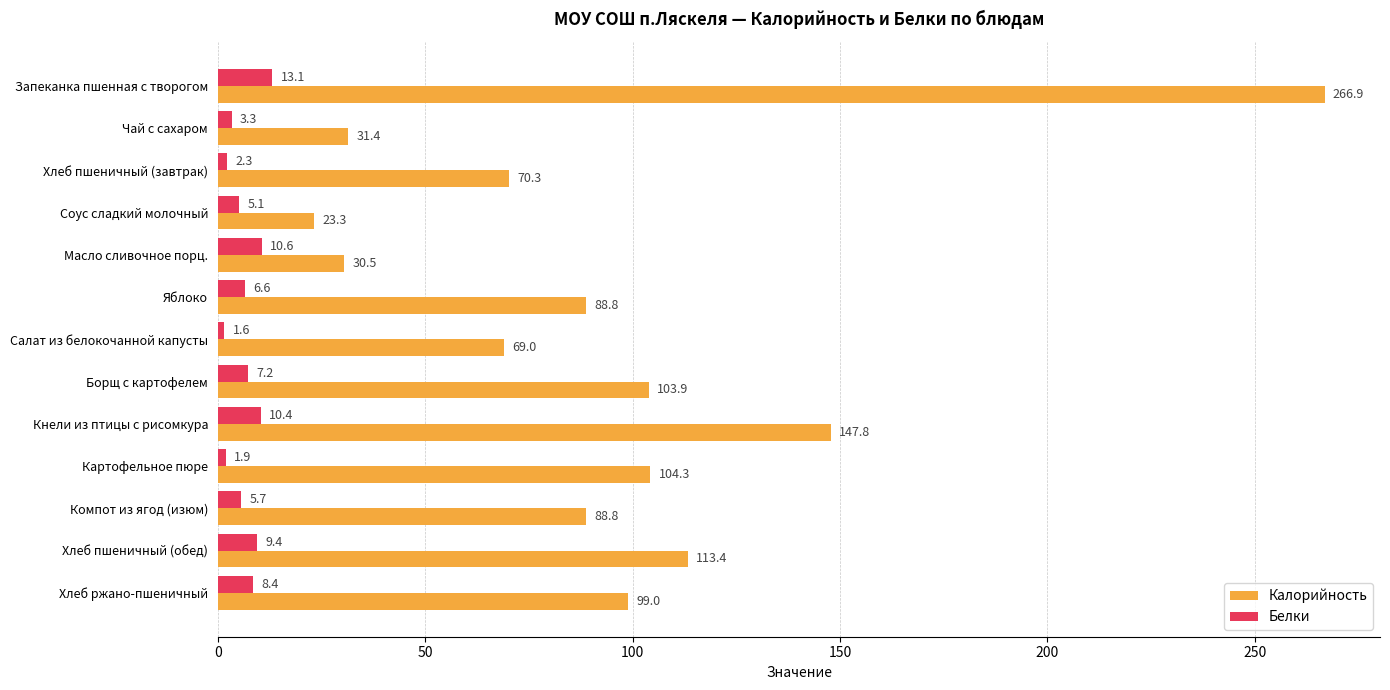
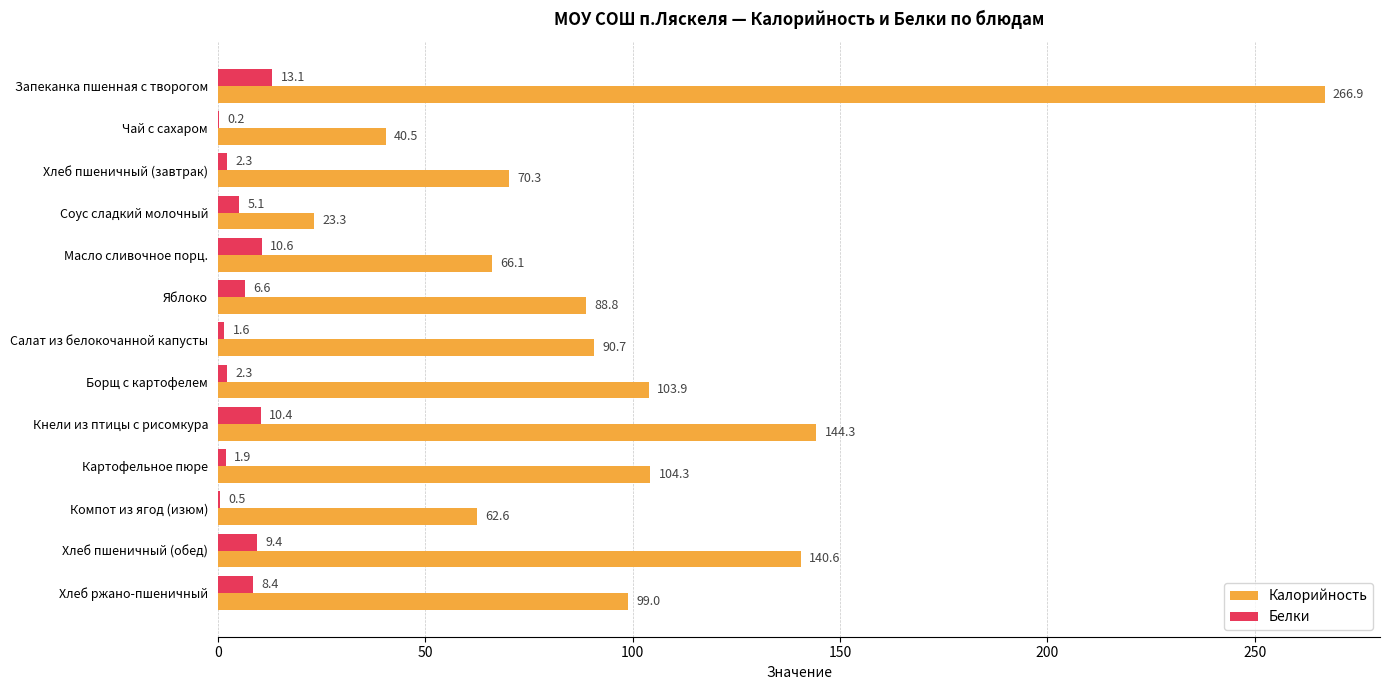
Белки, Чай с сахаром: 3.3 -> 0.2
Калорийность, Чай с сахаром: 31.4 -> 40.5
Калорийность, Масло сливочное порц.: 30.5 -> 66.1
Калорийность, Салат из белокочанной капусты: 69.0 -> 90.7
Белки, Борщ с картофелем: 7.2 -> 2.3
Калорийность, Кнели из птицы с рисомкура: 147.8 -> 144.3
Белки, Компот из ягод (изюм): 5.7 -> 0.5
Калорийность, Компот из ягод (изюм): 88.8 -> 62.6
Калорийность, Хлеб пшеничный (обед): 113.4 -> 140.6
